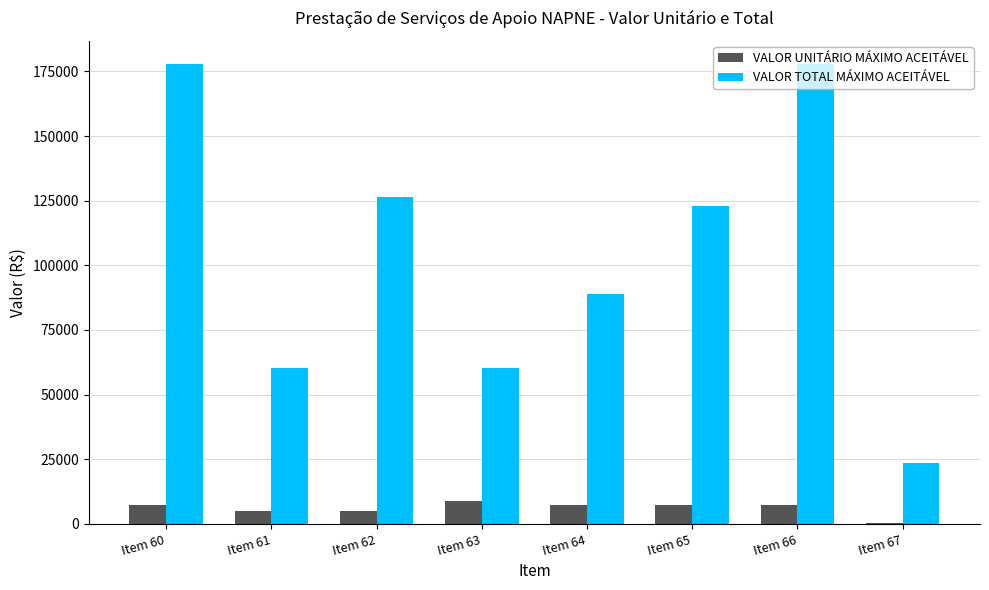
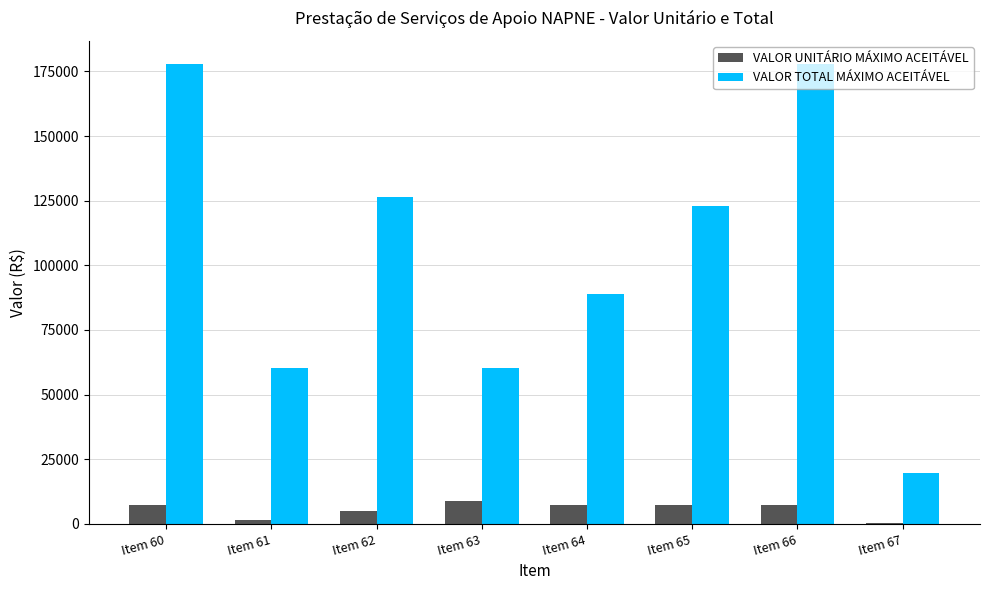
VALOR UNITÁRIO MÁXIMO ACEITÁVEL, Item 61: 5000 -> 2000
VALOR TOTAL MÁXIMO ACEITÁVEL, Item 67: 24000 -> 20000
